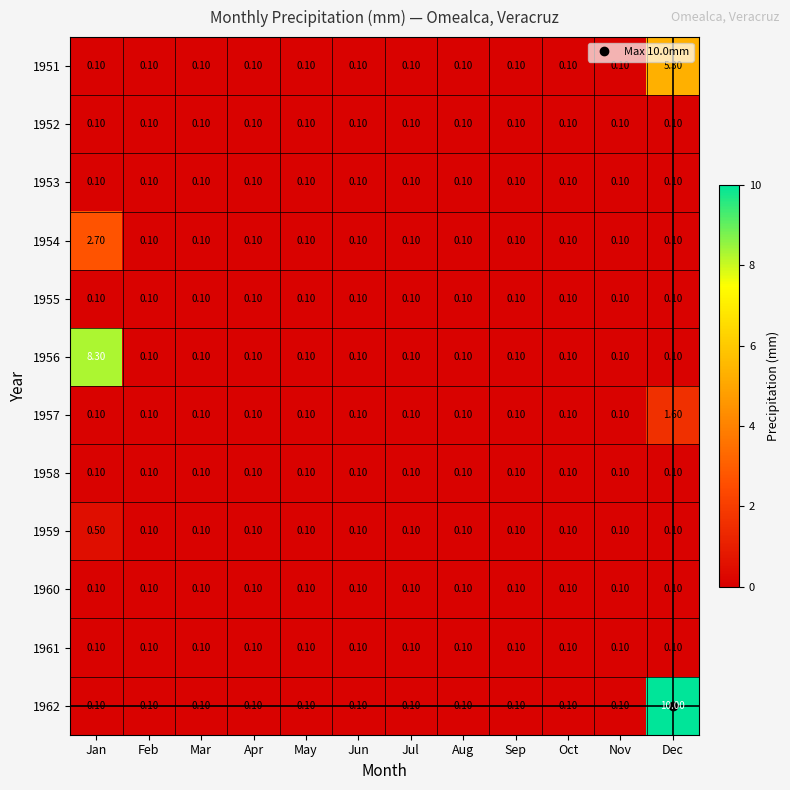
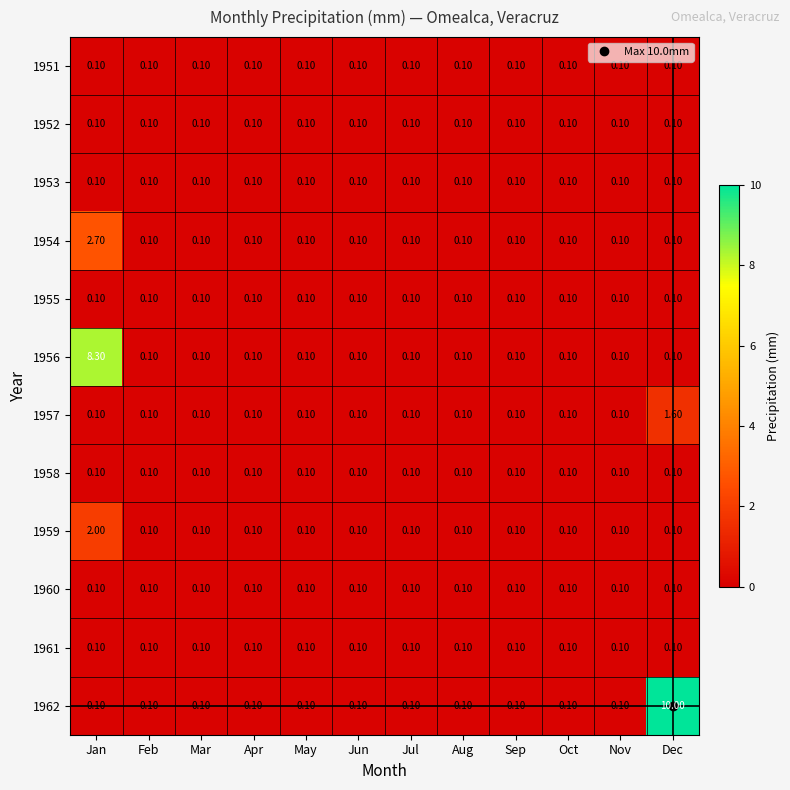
1951, Dec: 5.30 -> 0.10
1959, Jan: 0.50 -> 2.00
